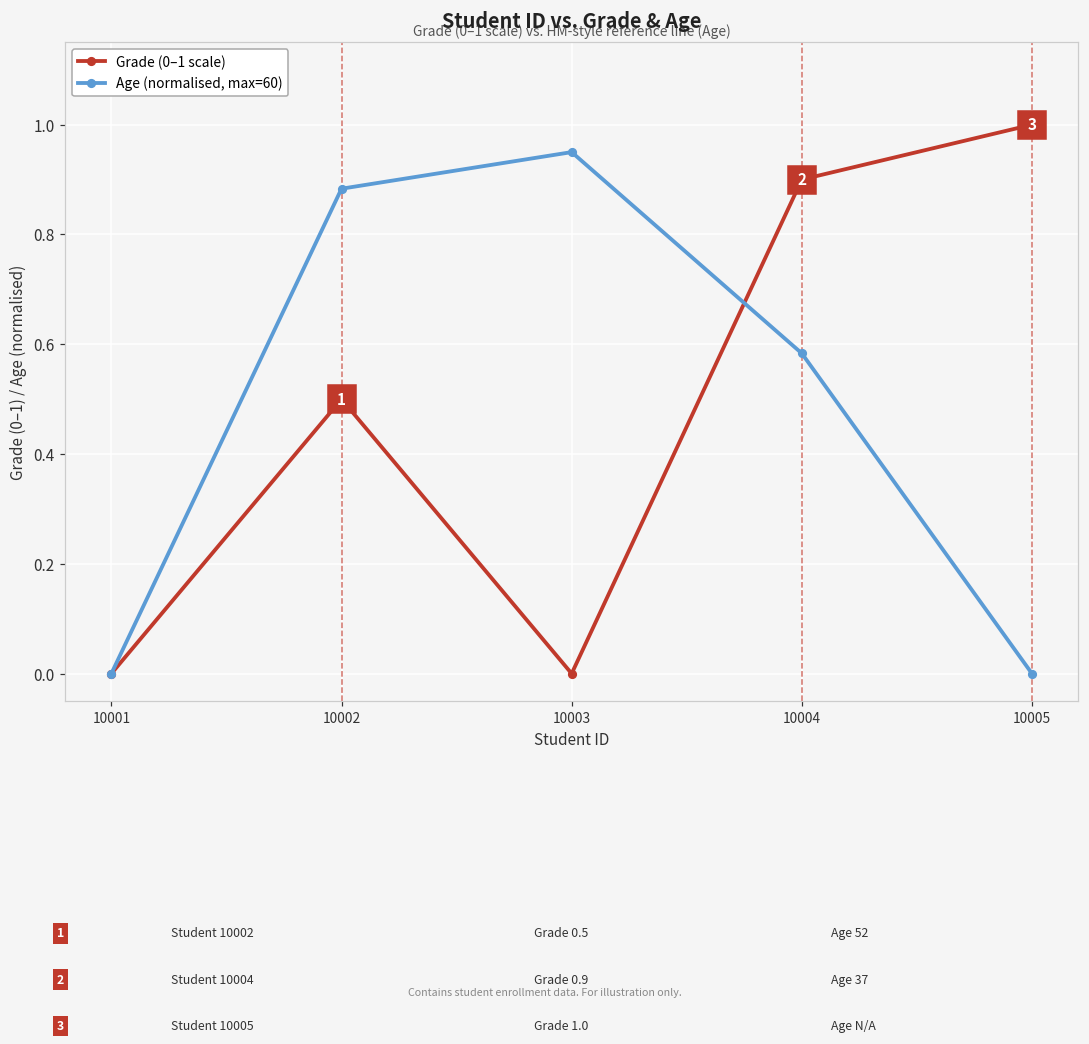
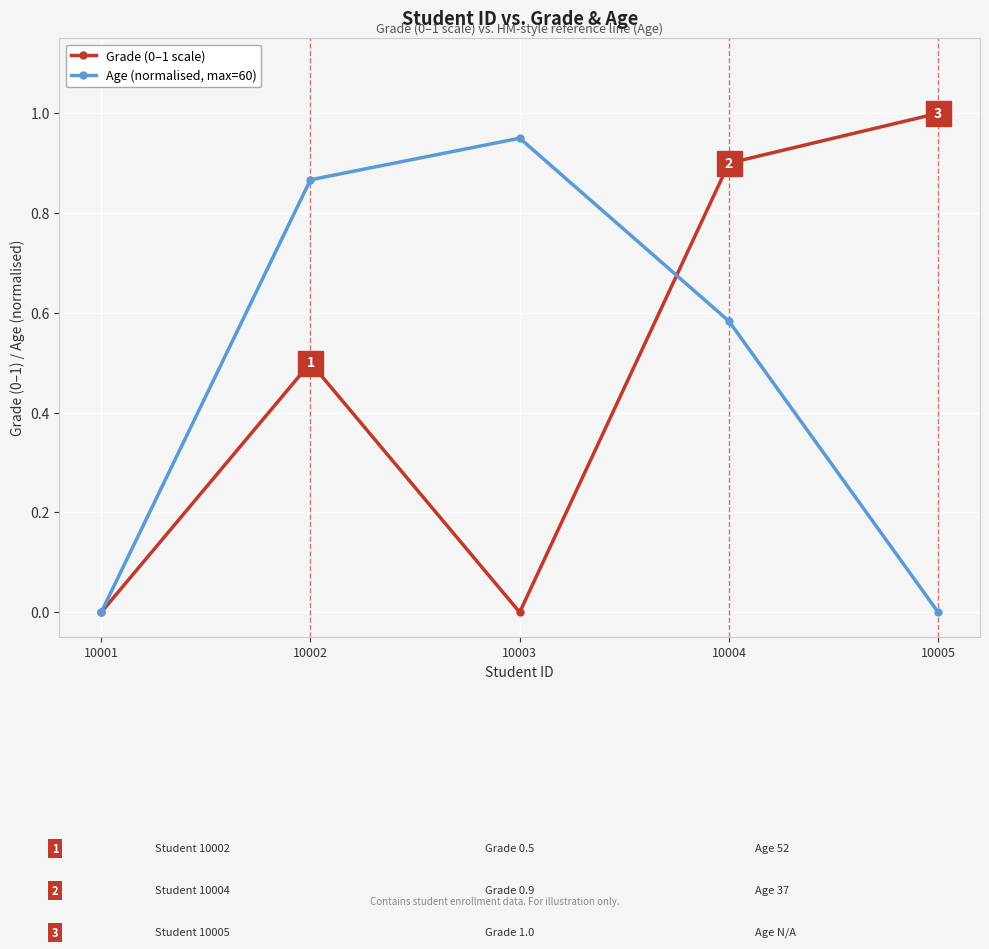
Age (normalised, max=60), 10002: 0.88 -> 0.87
